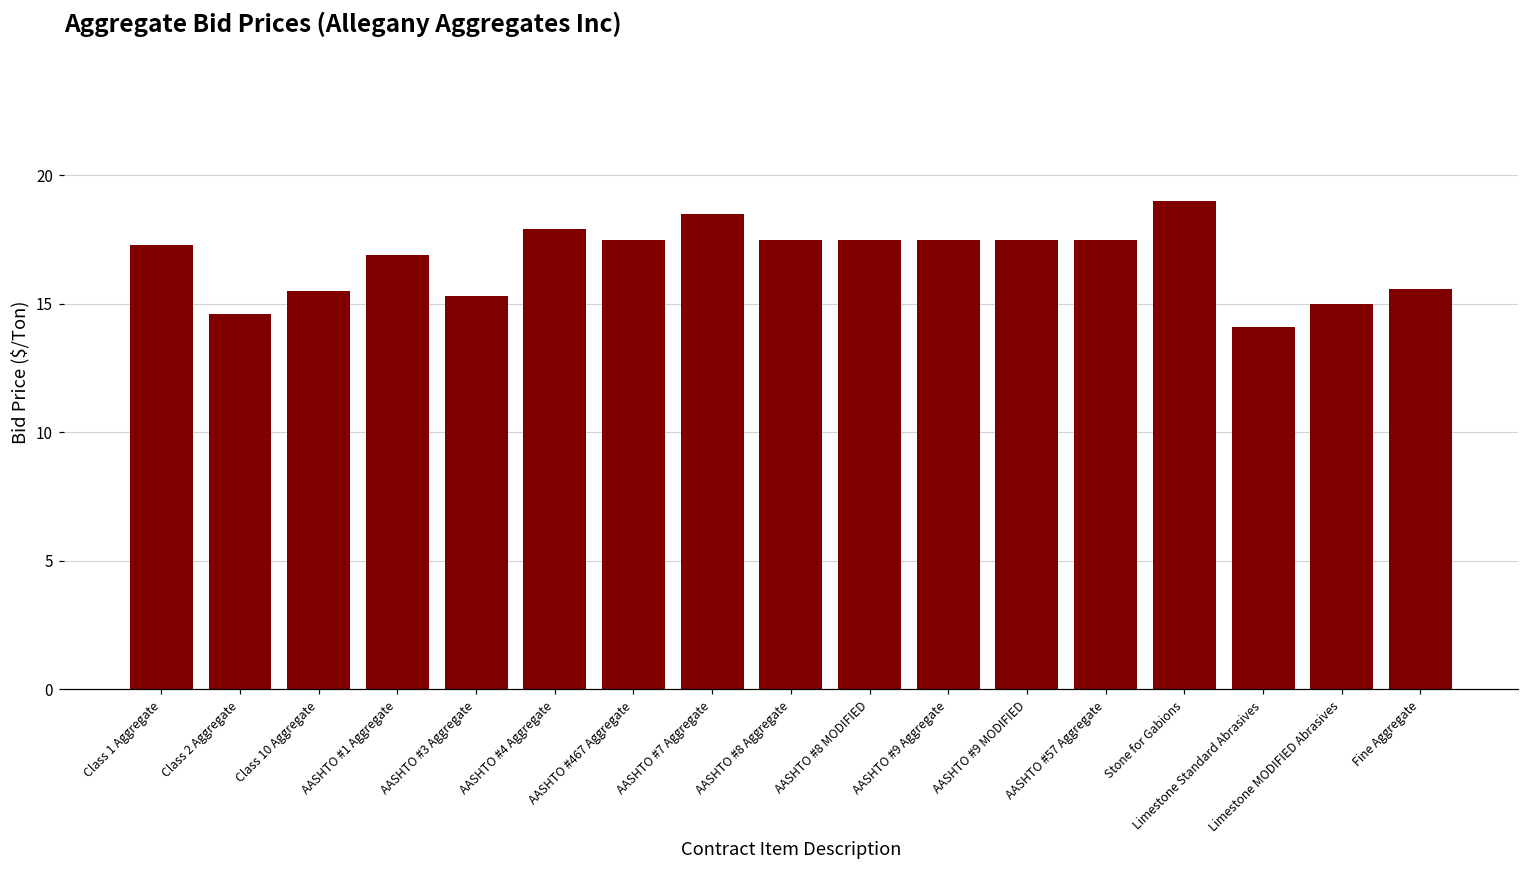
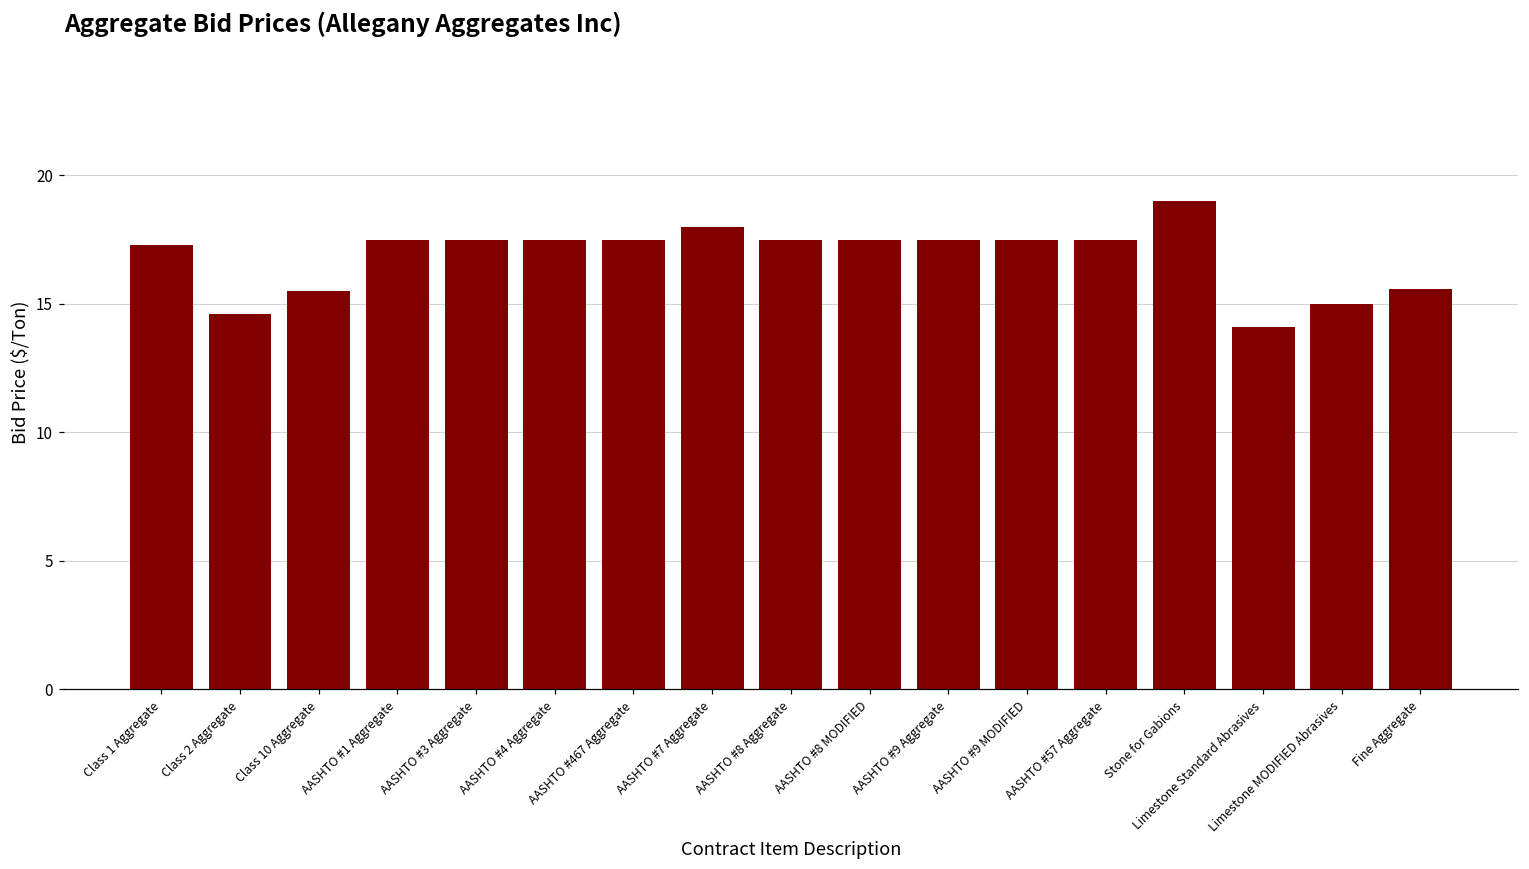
AASHTO #1 Aggregate: 16.9 -> 17.5
AASHTO #3 Aggregate: 15.3 -> 17.5
AASHTO #4 Aggregate: 17.9 -> 17.5
AASHTO #7 Aggregate: 18.5 -> 18.0
